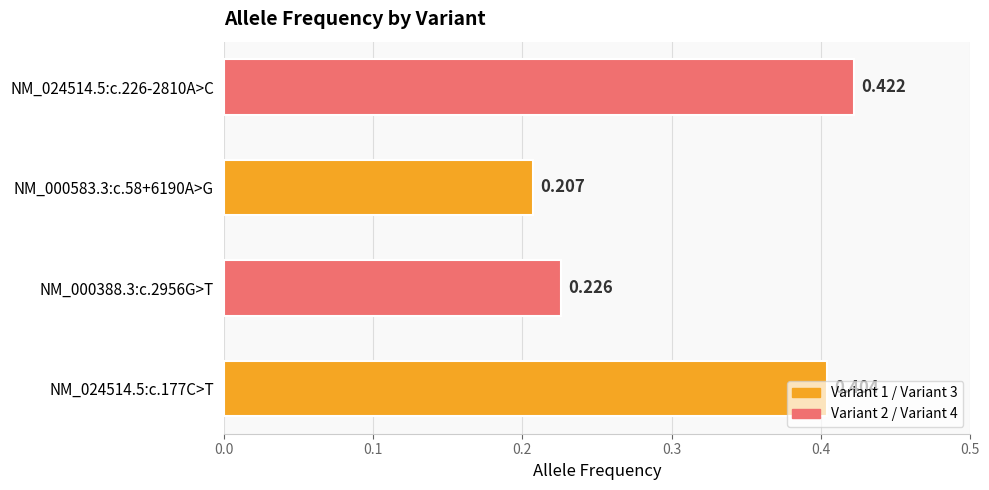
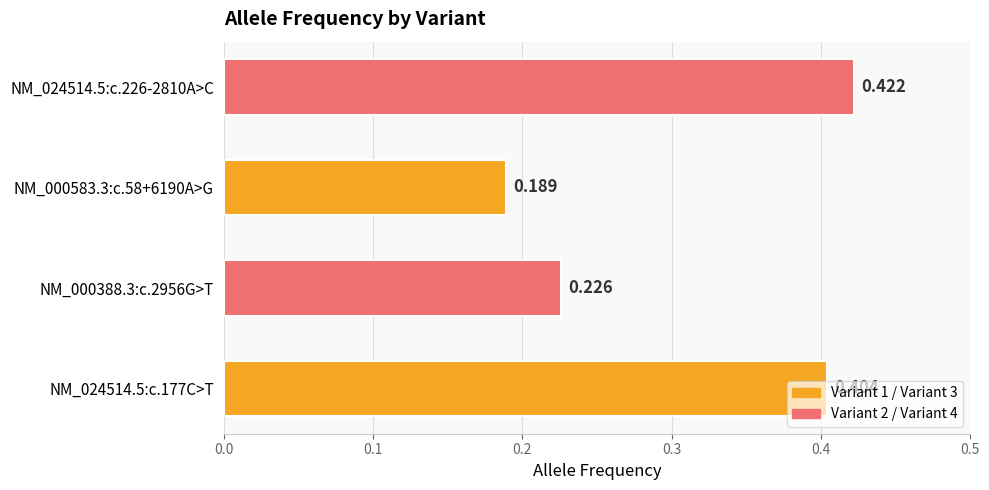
NM_000583.3:c.58+6190A>G: 0.207 -> 0.189
